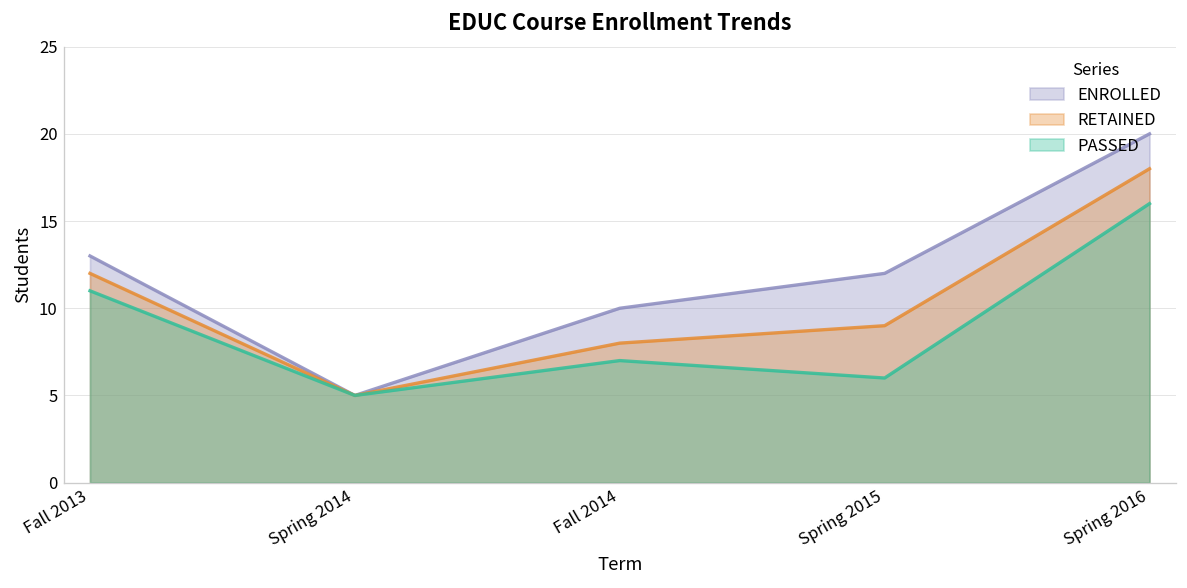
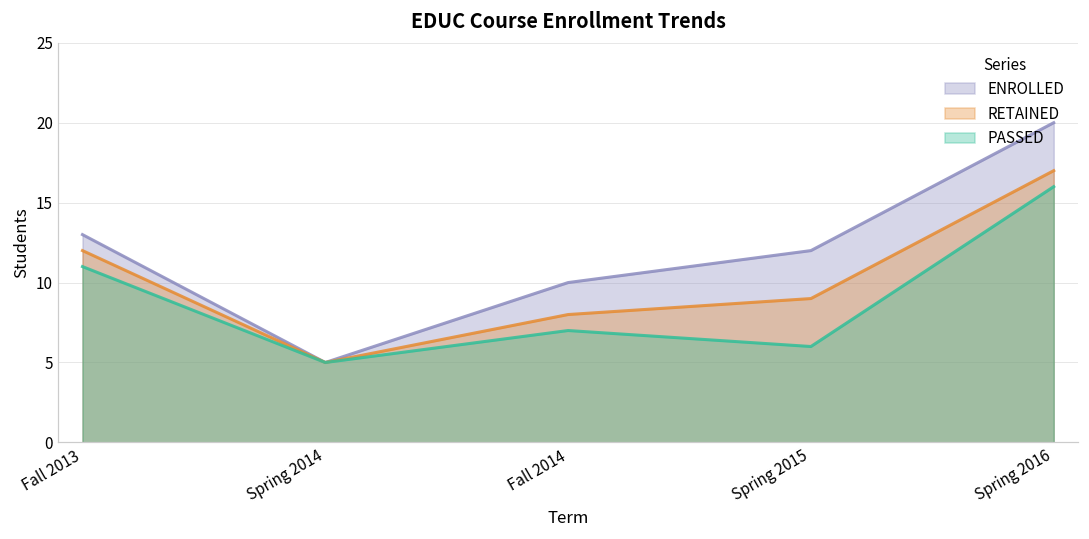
RETAINED, Spring 2016: 18 -> 17
